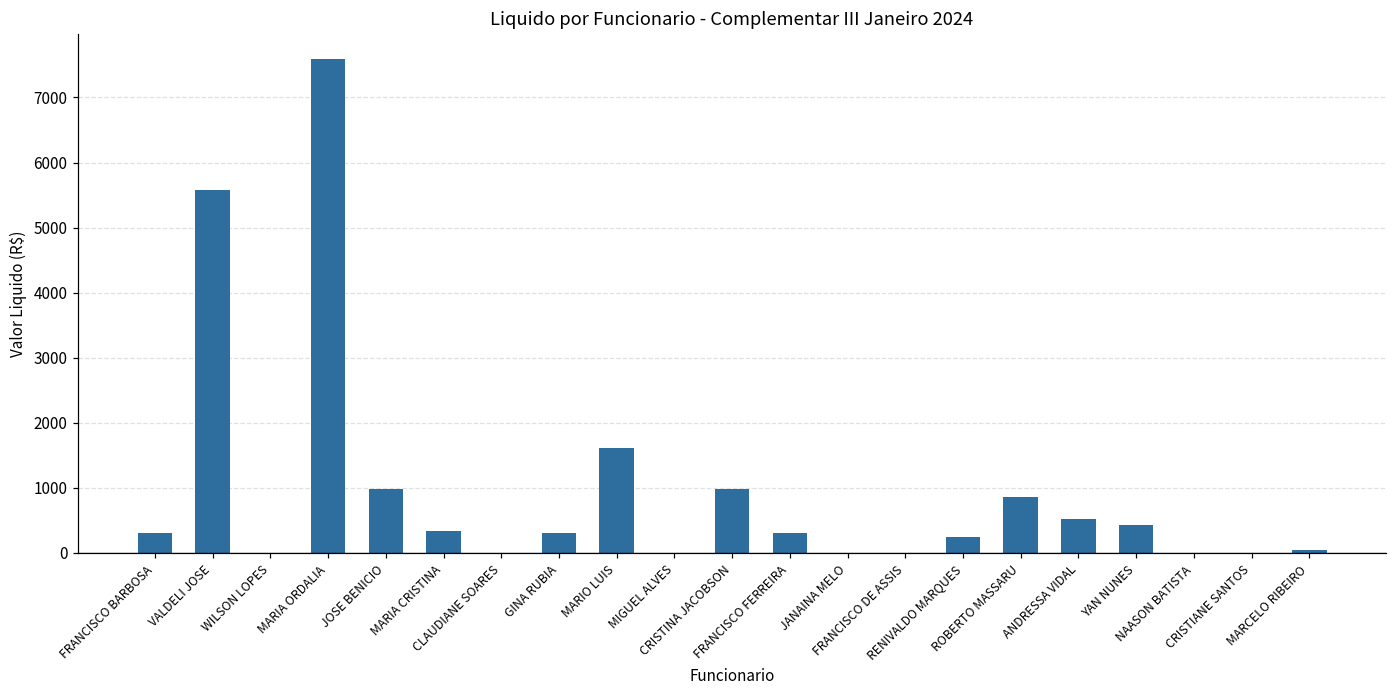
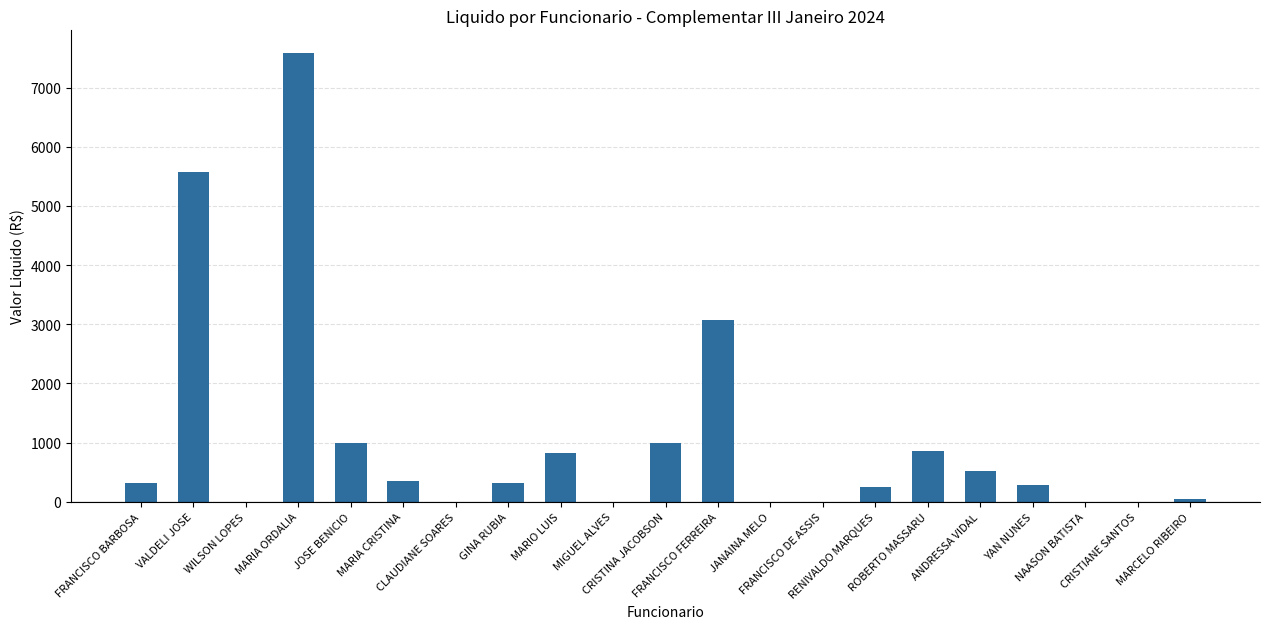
MARIO LUIS: 1600 -> 800
FRANCISCO FERREIRA: 300 -> 3100
YAN NUNES: 400 -> 300
